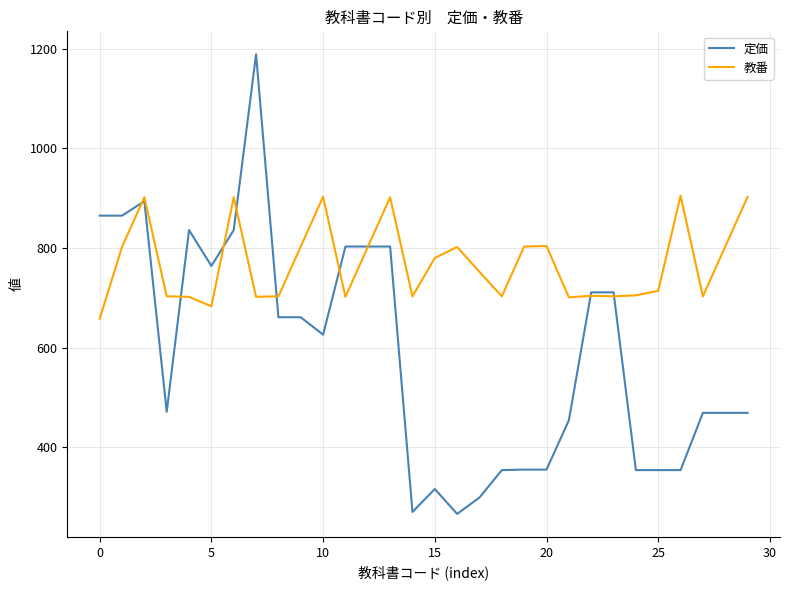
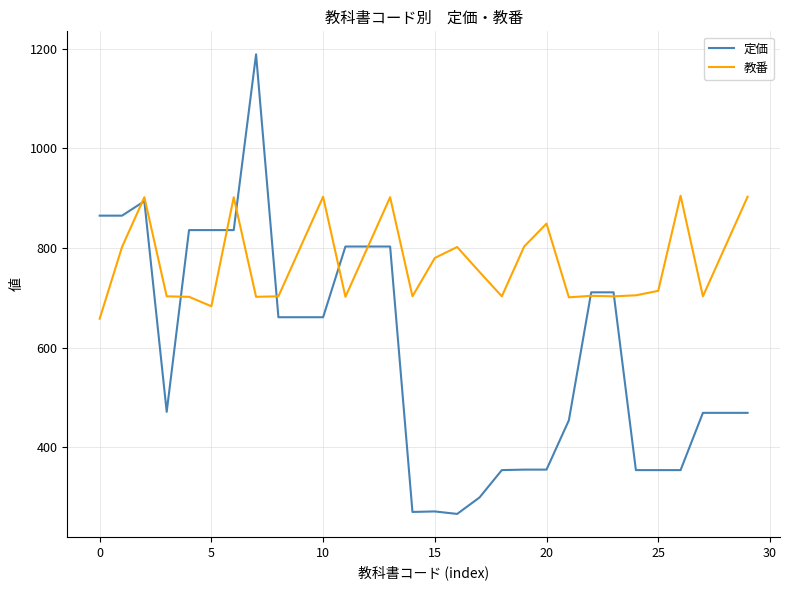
定価, 5: 760 -> 840
定価, 10: 630 -> 660
定価, 15: 320 -> 270
教番, 20: 800 -> 850
